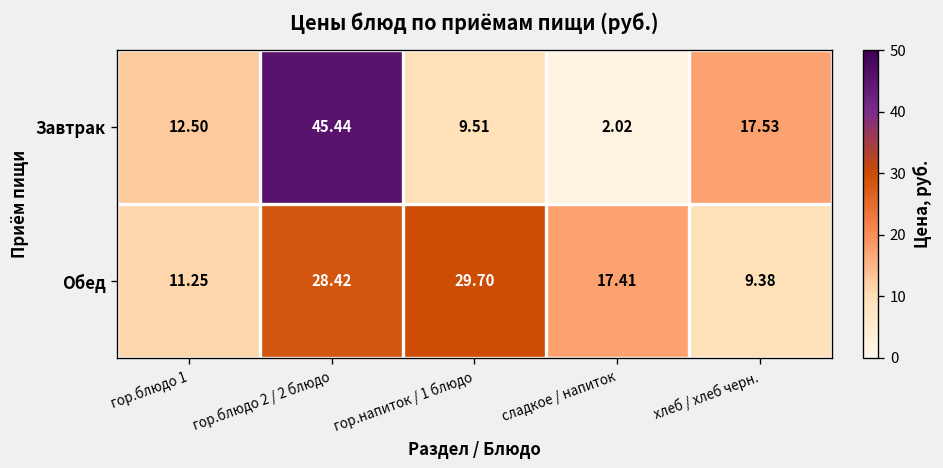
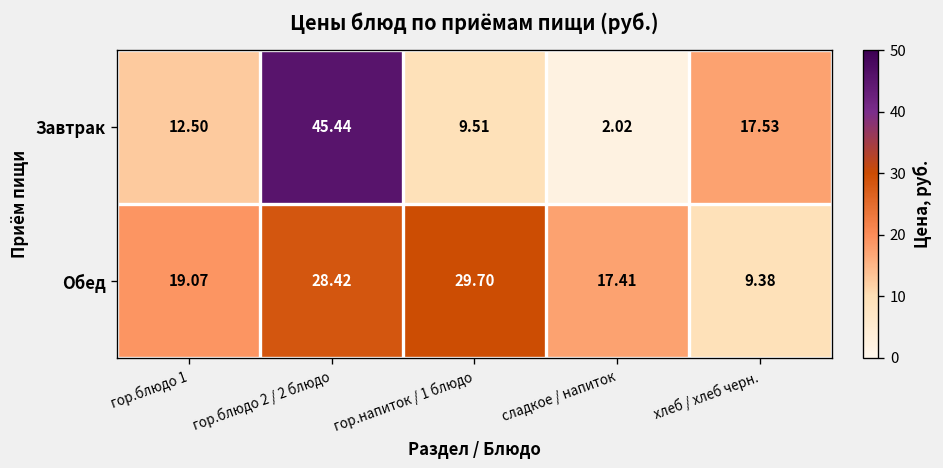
Обед, гор.блюдо 1: 11.25 -> 19.07
